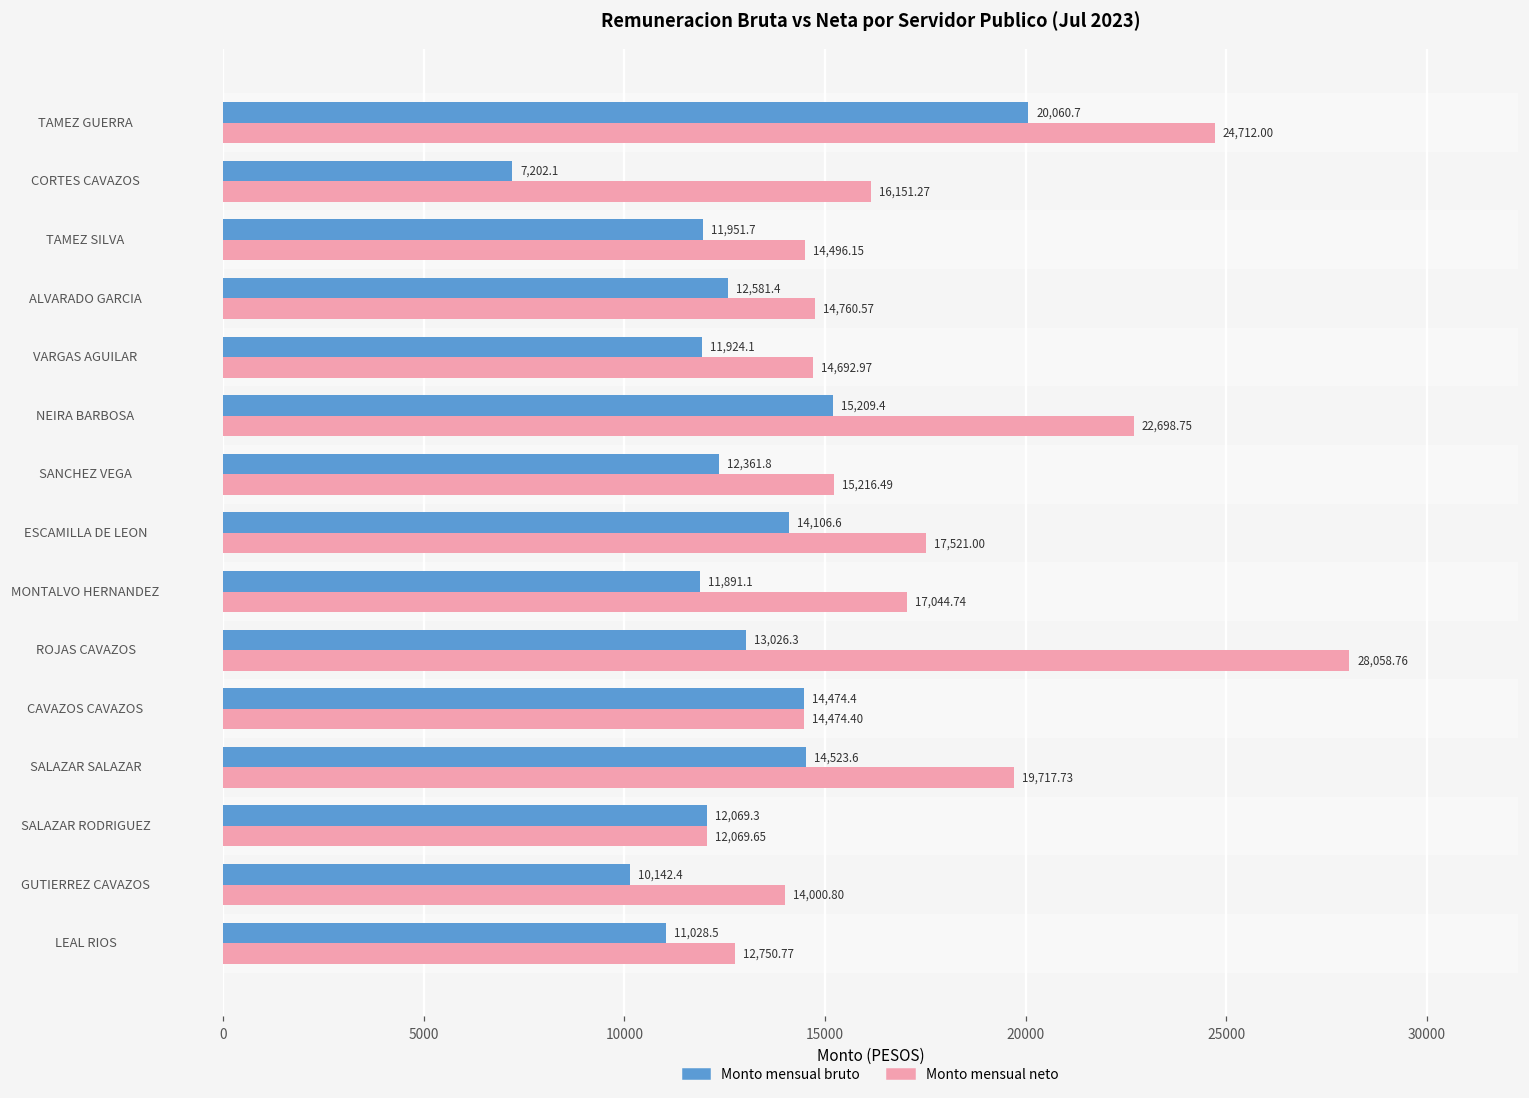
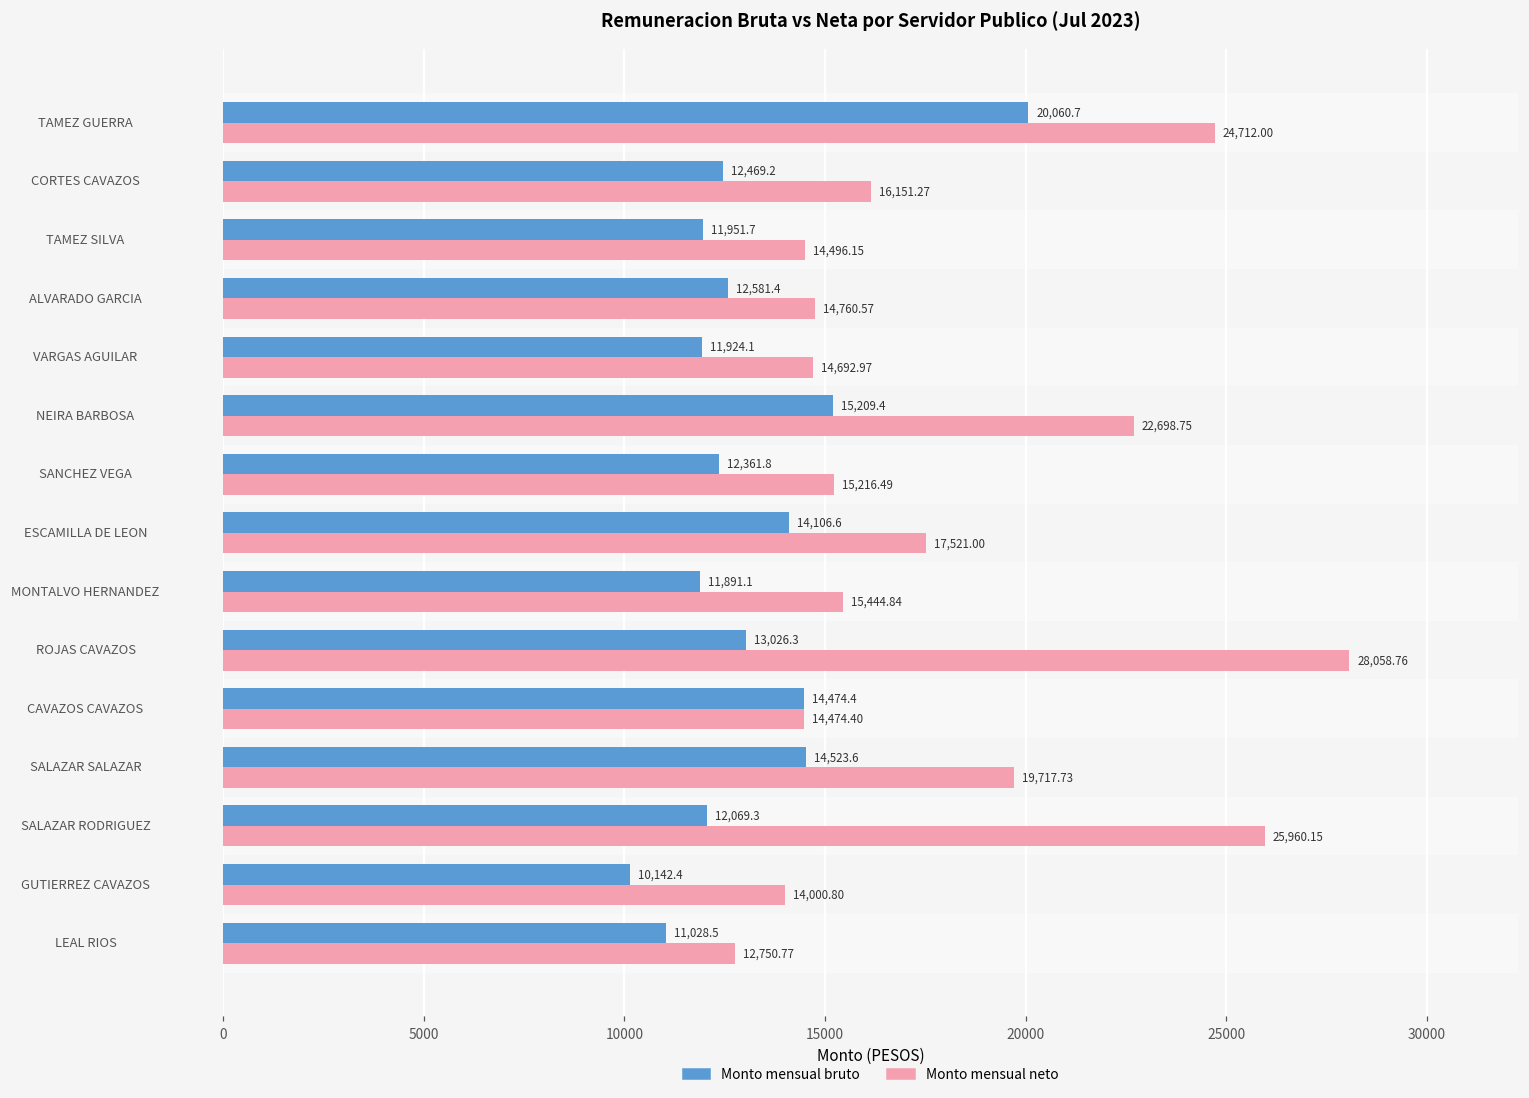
Monto mensual bruto, CORTES CAVAZOS: 7,202.1 -> 12,469.2
Monto mensual neto, MONTALVO HERNANDEZ: 17,044.74 -> 15,444.84
Monto mensual neto, SALAZAR RODRIGUEZ: 12,069.65 -> 25,960.15
